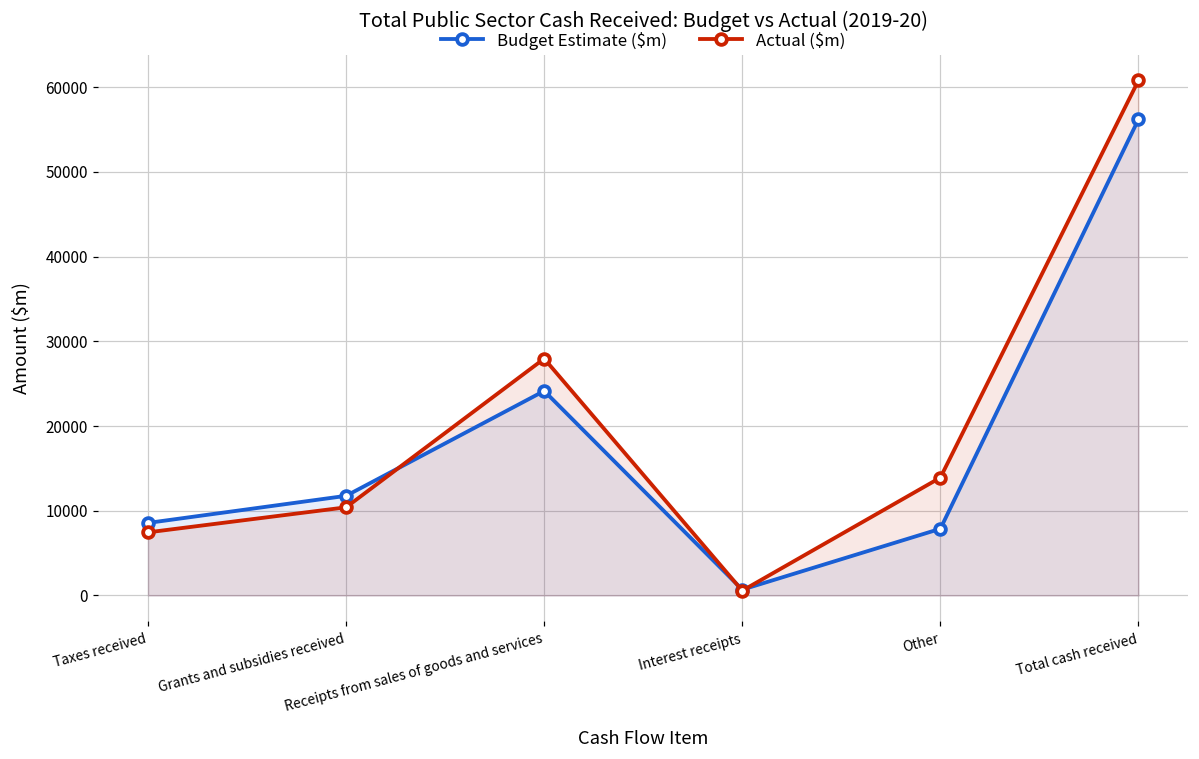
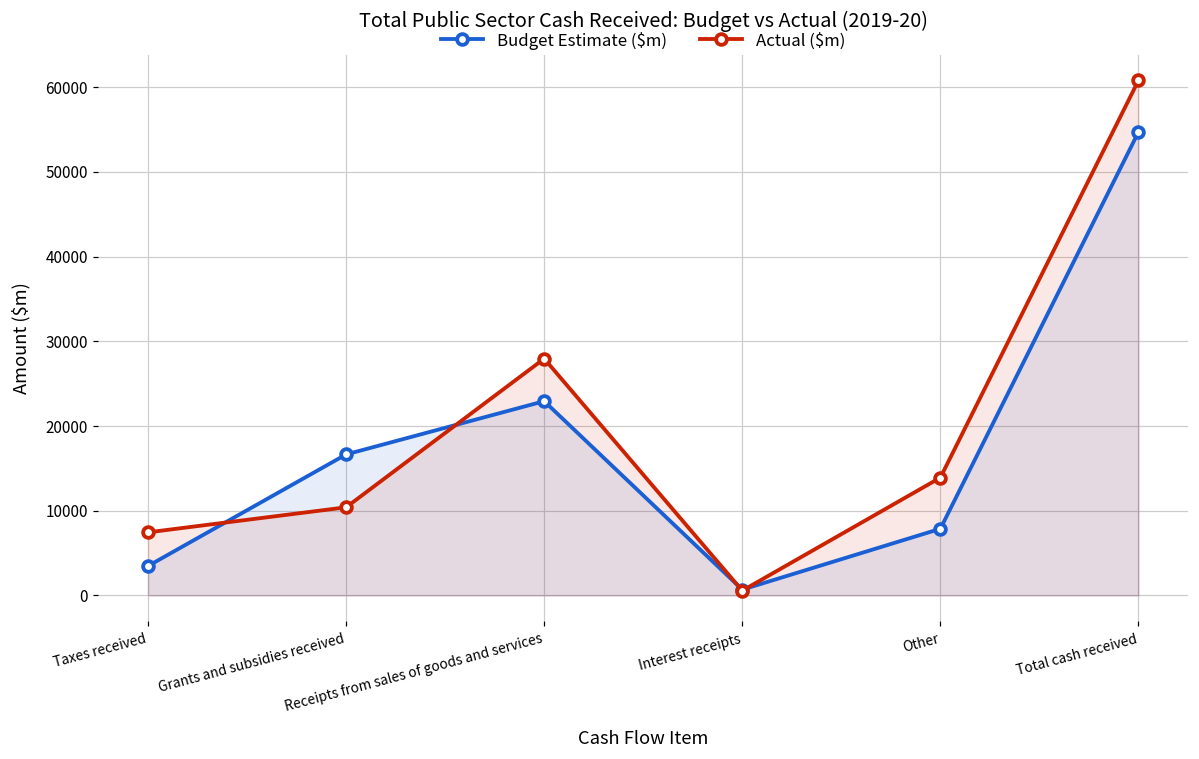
Budget Estimate ($m), Taxes received: 9000 -> 3000
Budget Estimate ($m), Grants and subsidies received: 12000 -> 17000
Budget Estimate ($m), Receipts from sales of goods and services: 24000 -> 23000
Budget Estimate ($m), Total cash received: 56000 -> 55000
